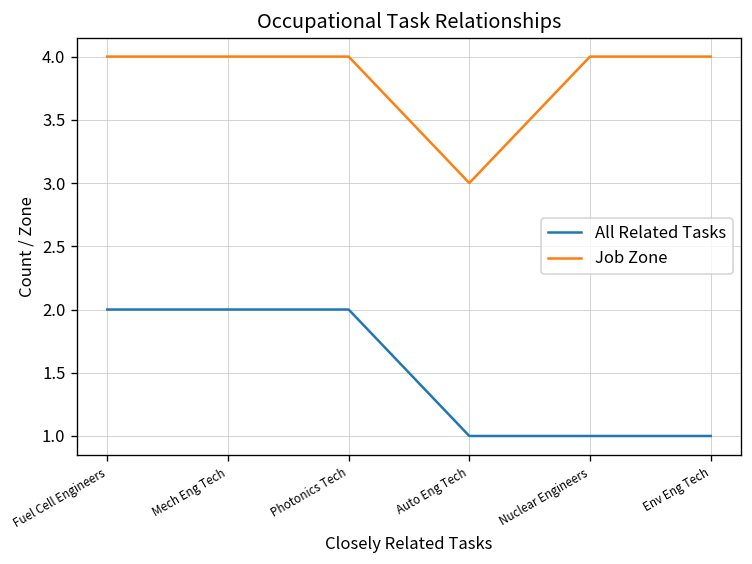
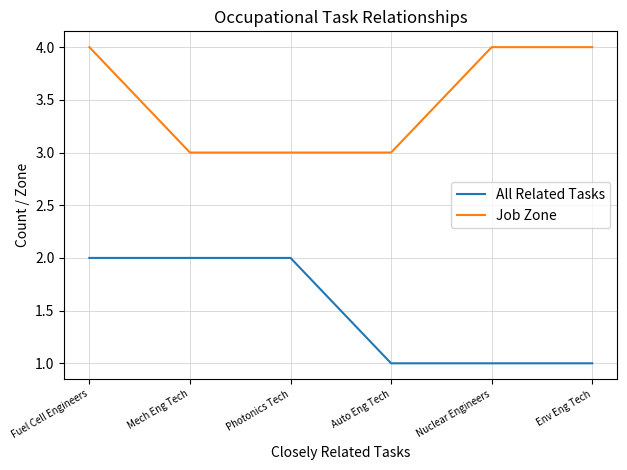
Job Zone, Mech Eng Tech: 4 -> 3
Job Zone, Photonics Tech: 4 -> 3
